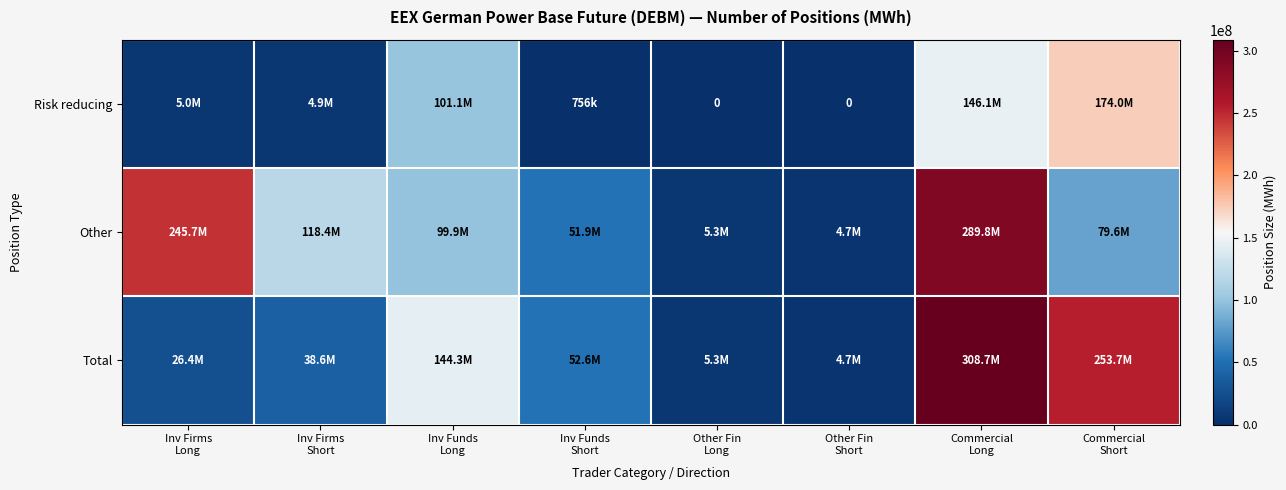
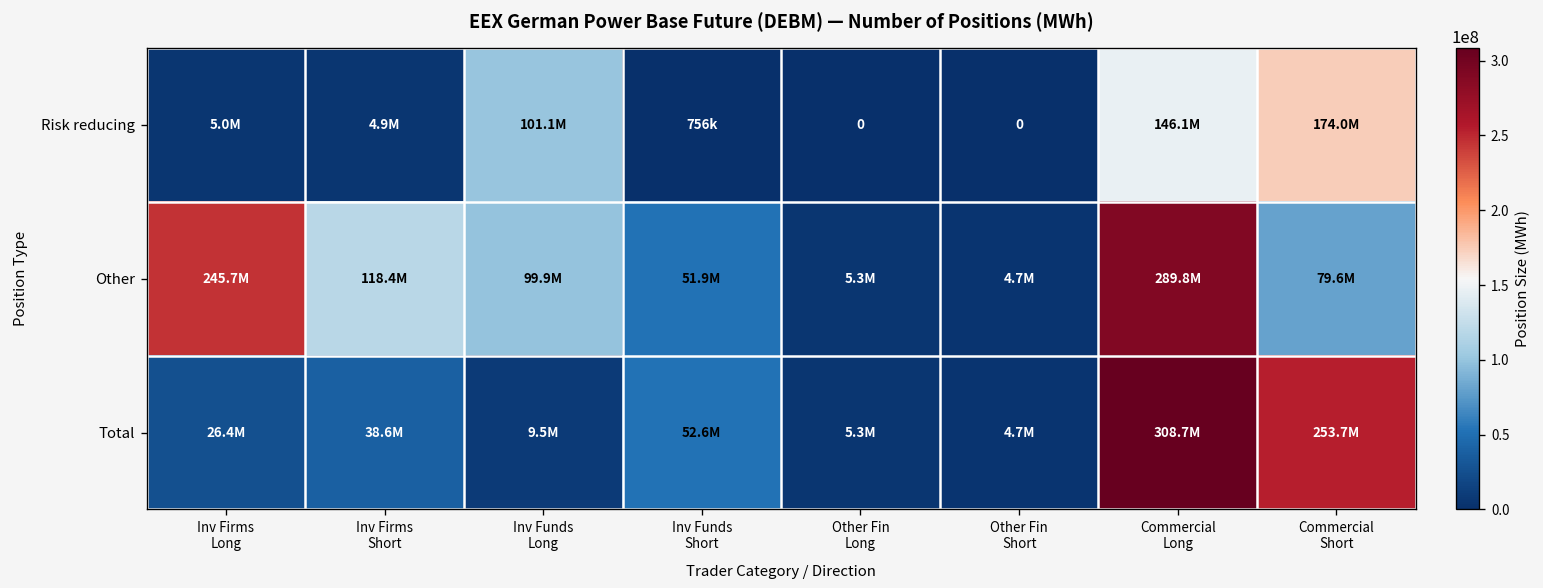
Total, Inv Funds Long: 144.3M -> 9.5M
